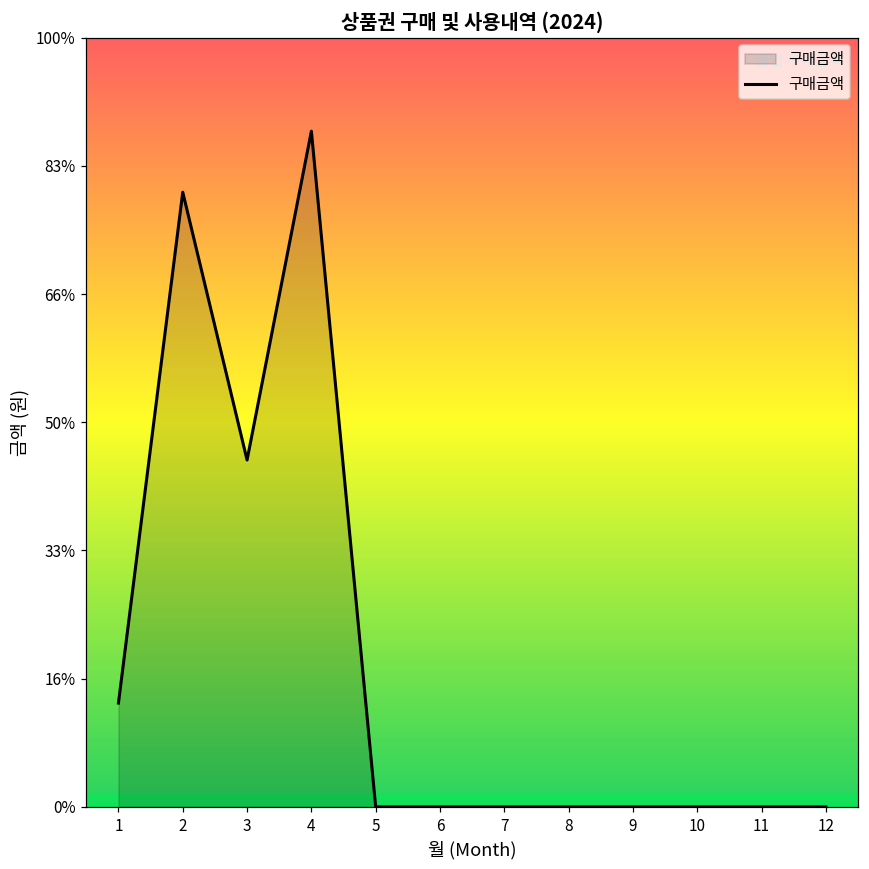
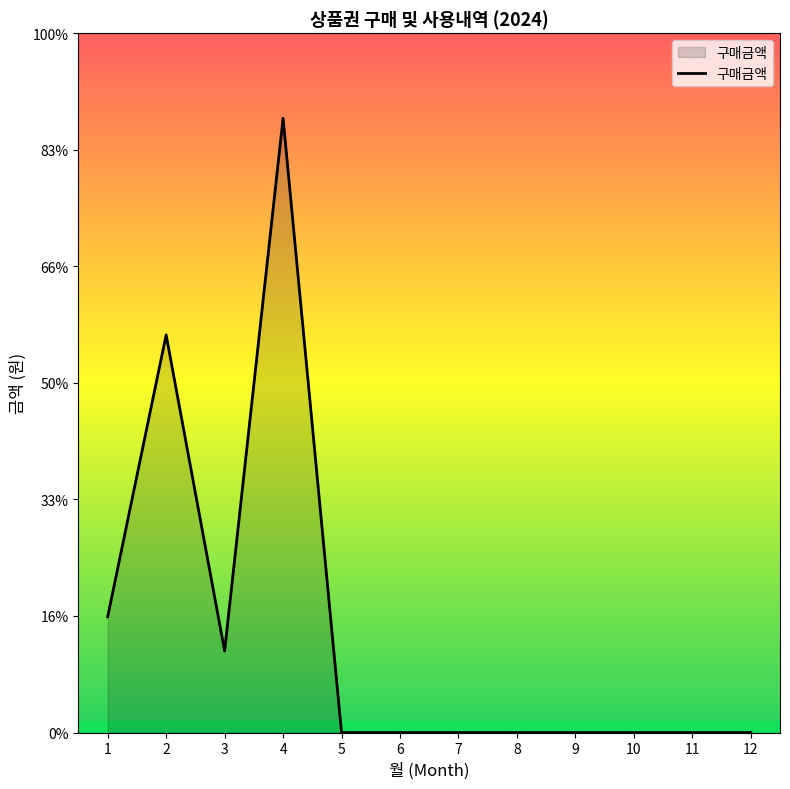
1: 14% -> 17%
2: 80% -> 57%
3: 45% -> 12%
